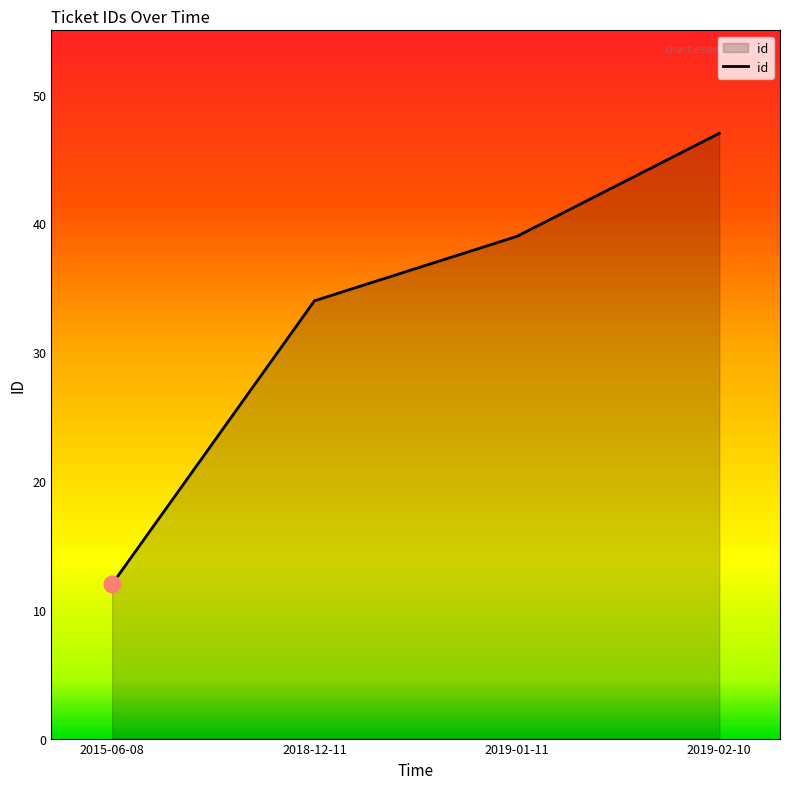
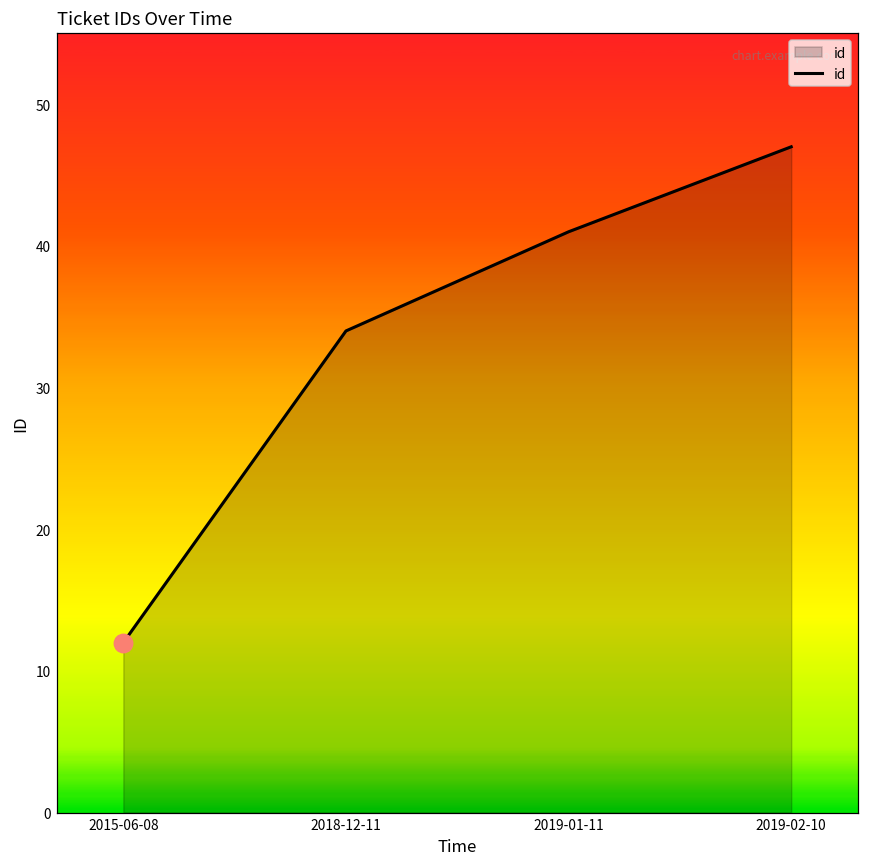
id, 2019-01-11: 39 -> 41
